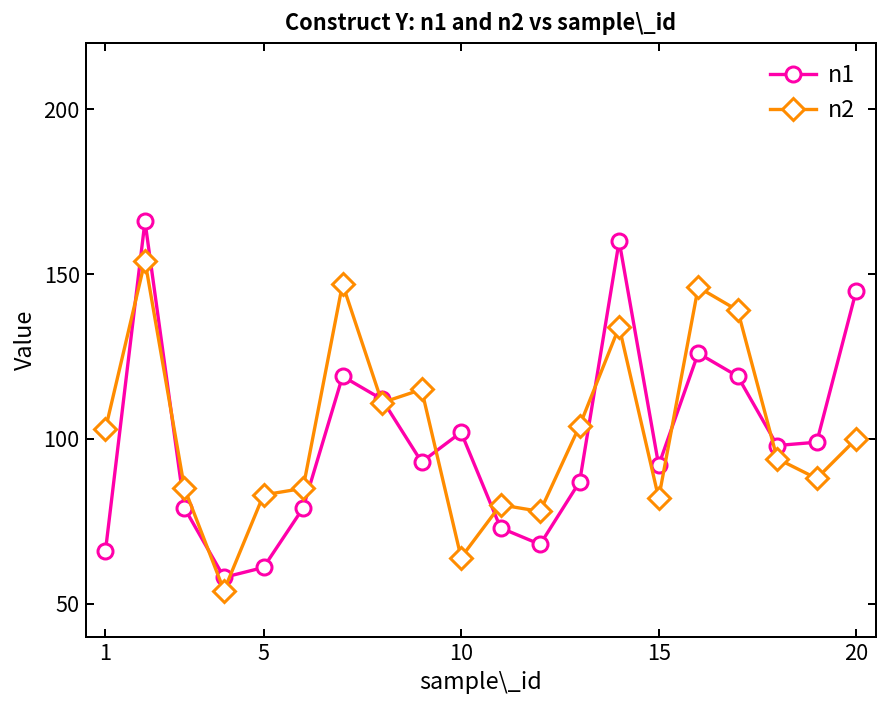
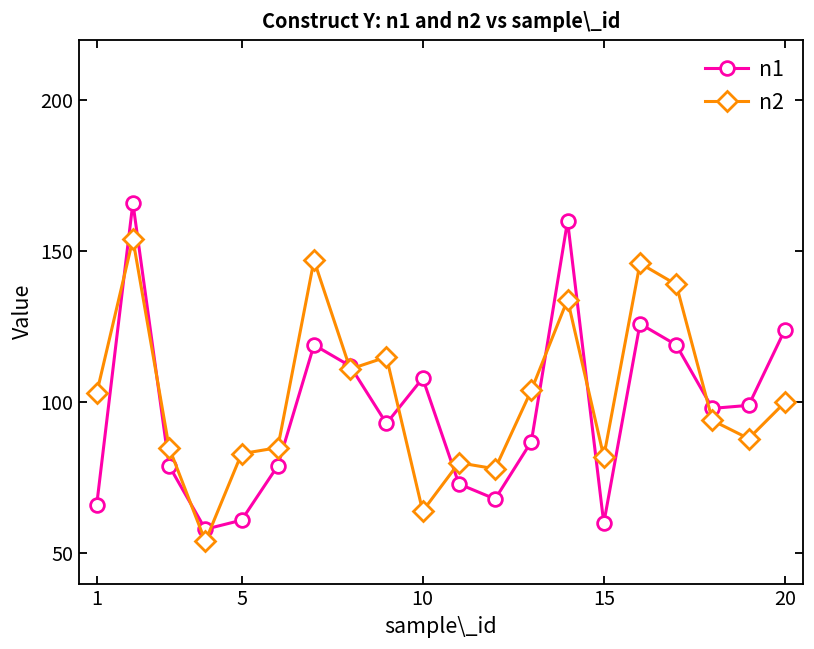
n1, 10: 102 -> 108
n1, 15: 92 -> 60
n1, 20: 145 -> 124
